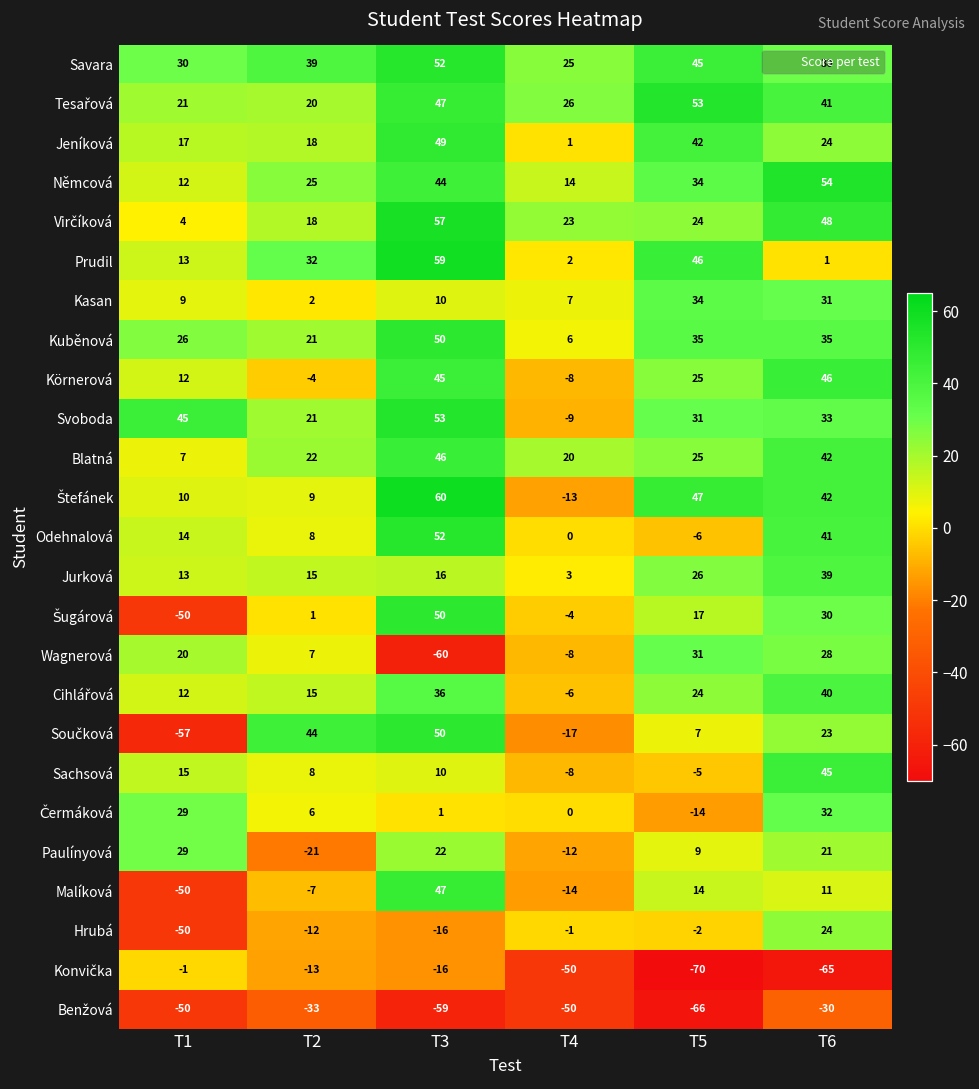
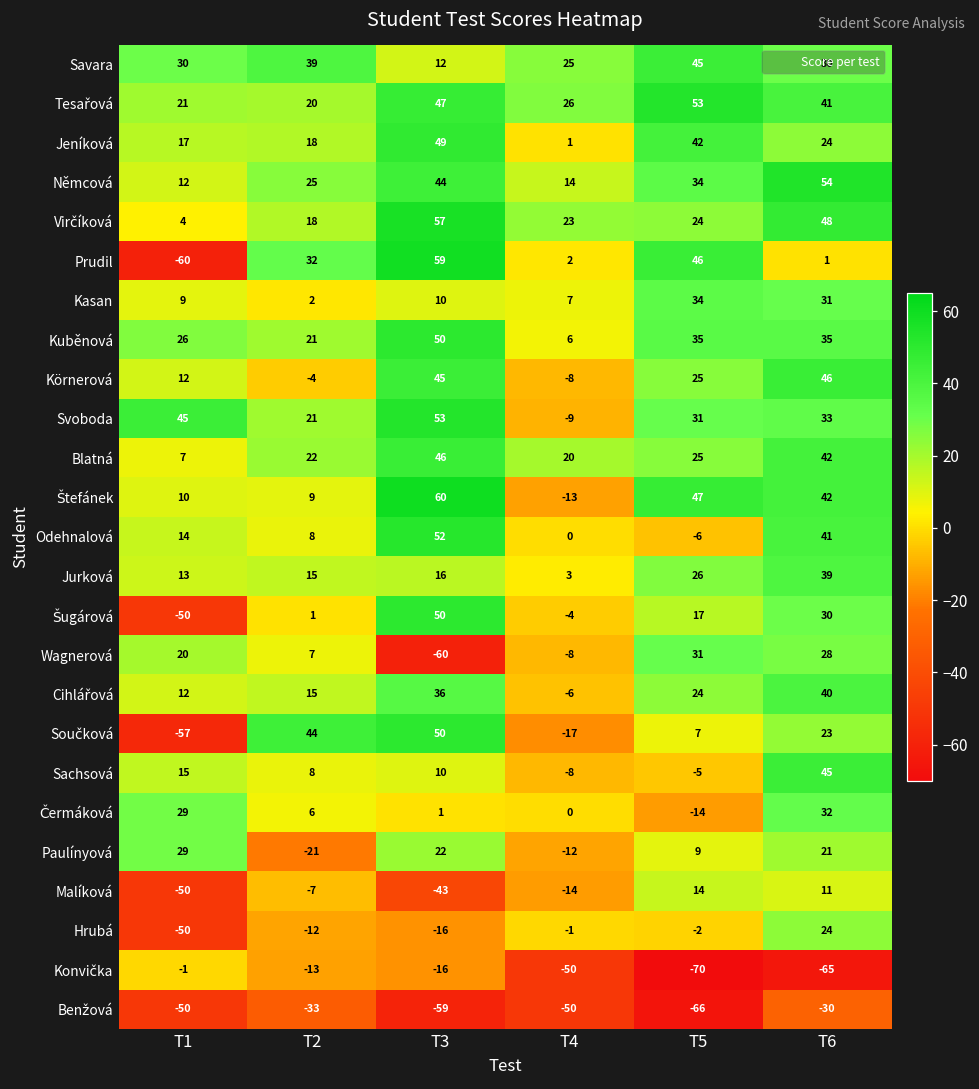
Savara, T3: 52 -> 12
Prudil, T1: 13 -> -60
Malíková, T3: 47 -> -43
